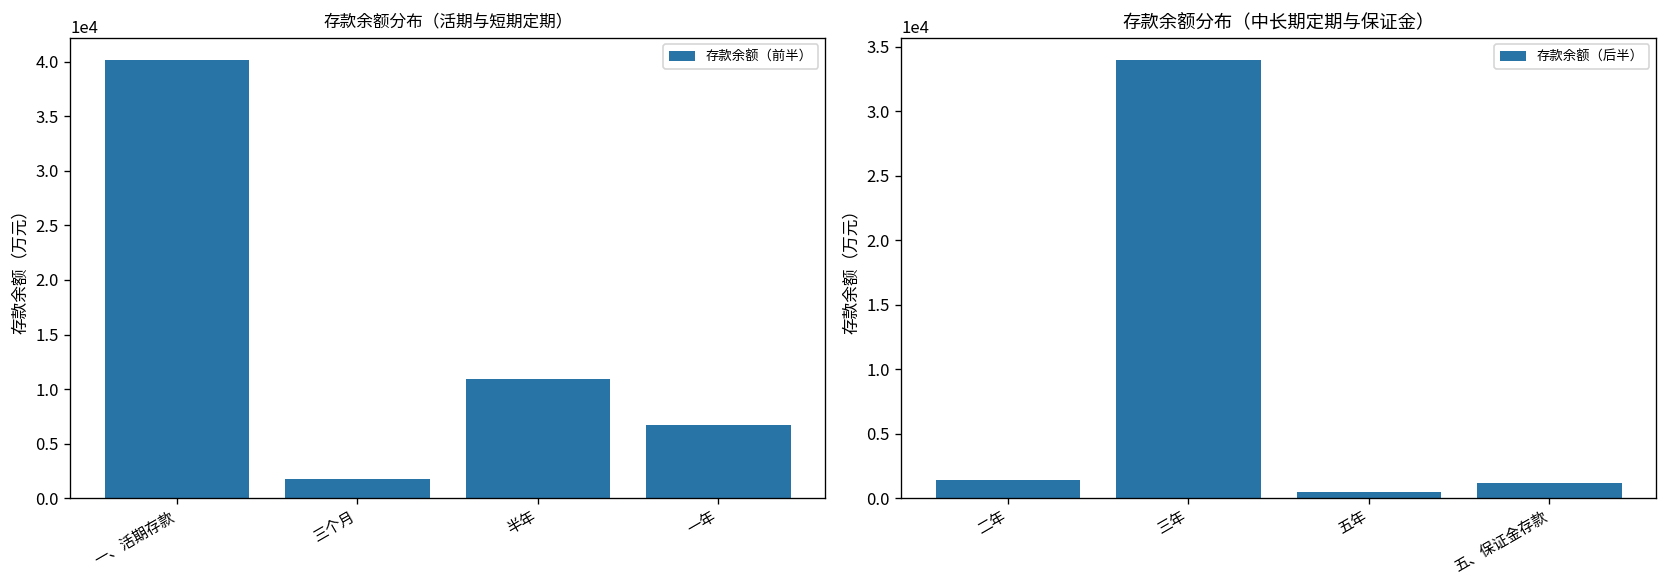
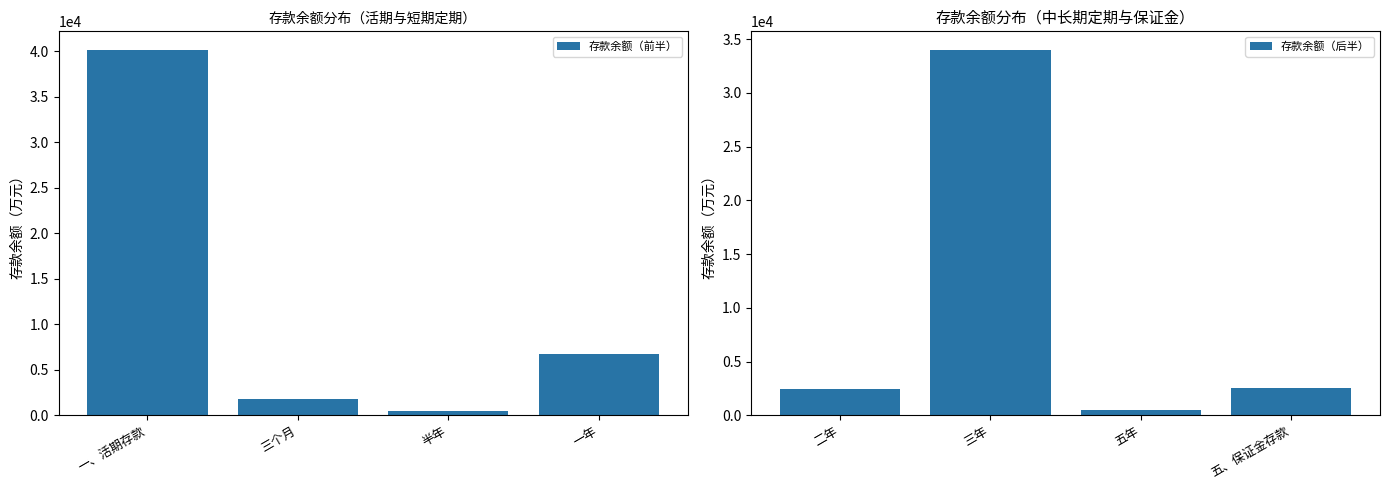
存款余额分布（活期与短期定期）, 半年: 11000 -> 0
存款余额分布（中长期定期与保证金）, 二年: 1400 -> 2400
存款余额分布（中长期定期与保证金）, 五、保证金存款: 1200 -> 2500
